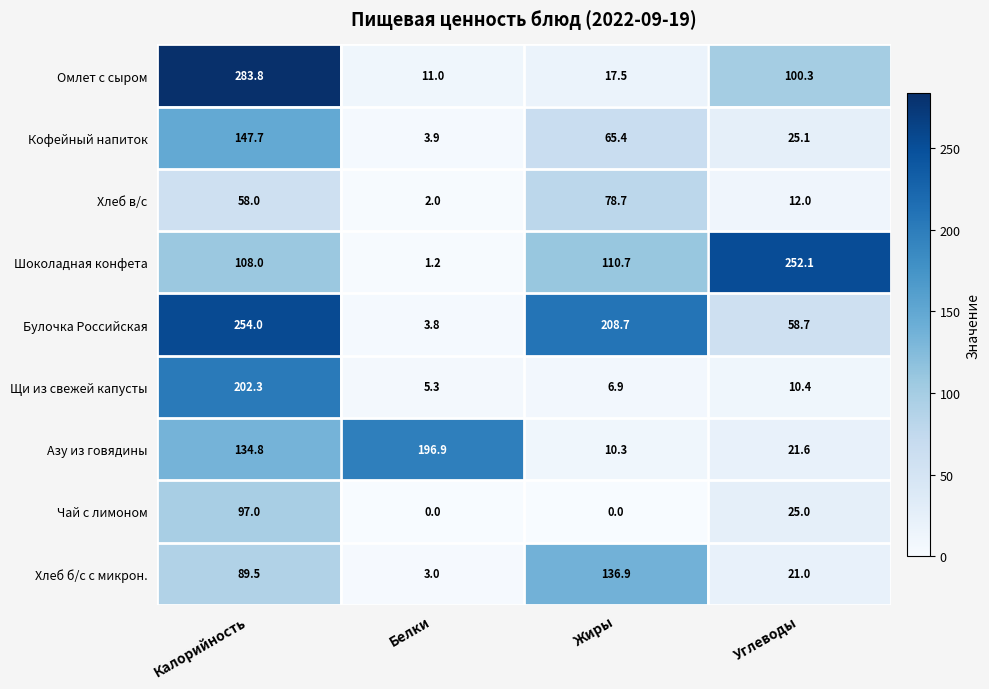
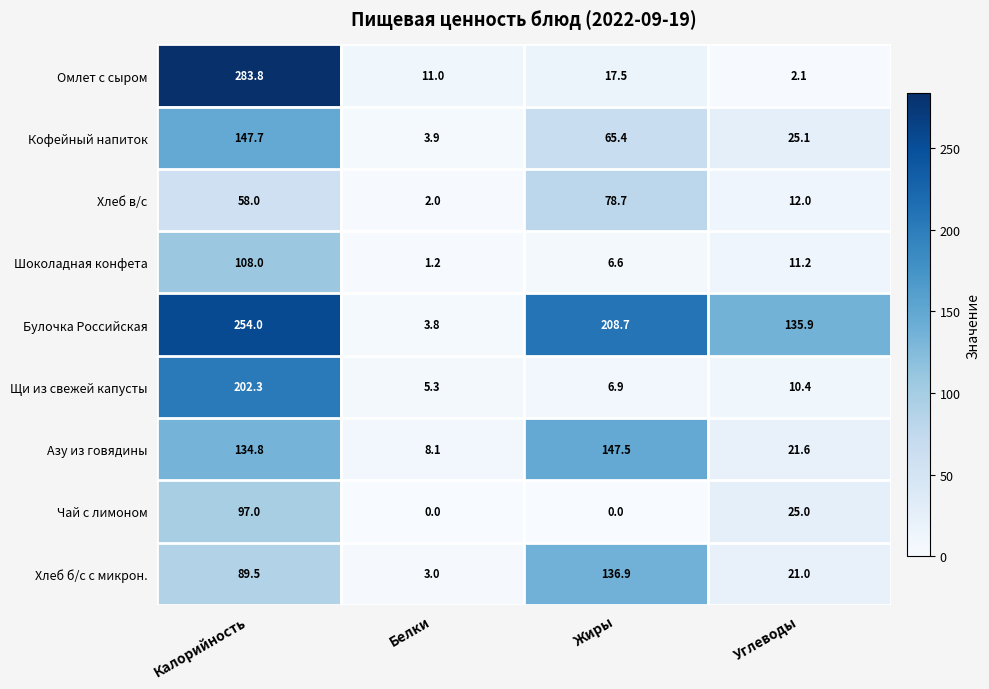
Омлет с сыром, Углеводы: 100.3 -> 2.1
Шоколадная конфета, Жиры: 110.7 -> 6.6
Шоколадная конфета, Углеводы: 252.1 -> 11.2
Булочка Российская, Углеводы: 58.7 -> 135.9
Азу из говядины, Белки: 196.9 -> 8.1
Азу из говядины, Жиры: 10.3 -> 147.5
